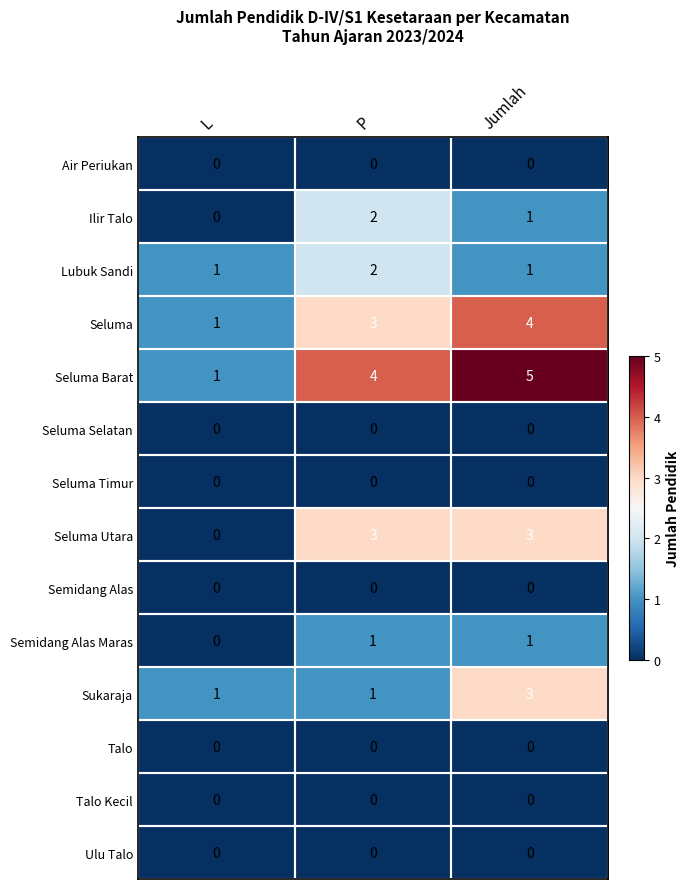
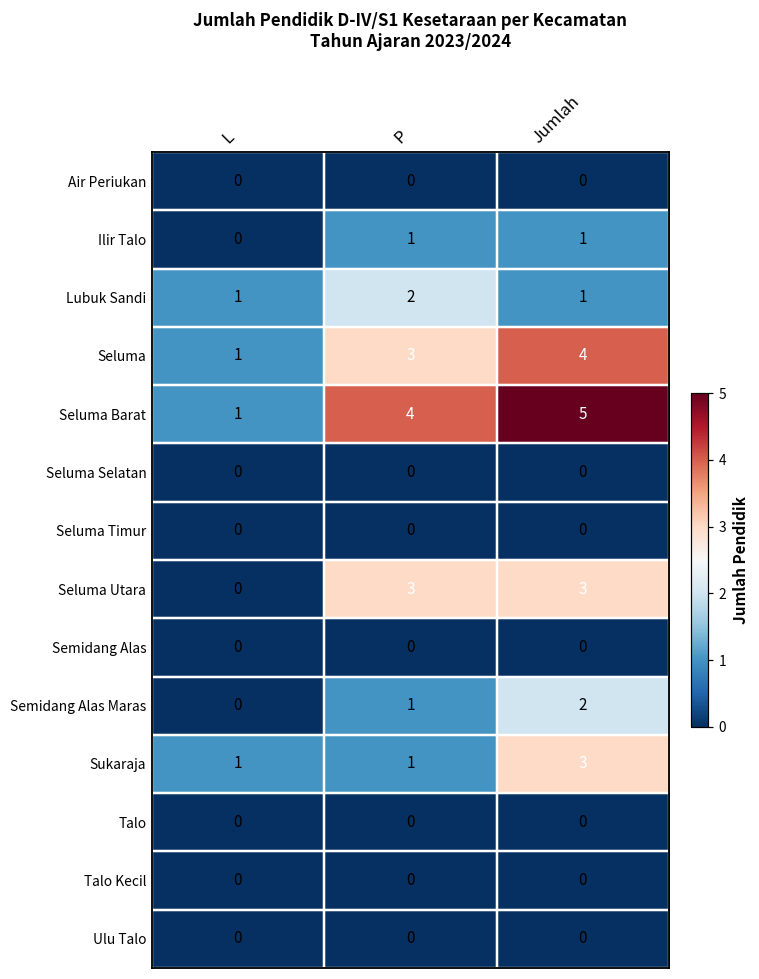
Ilir Talo, P: 2 -> 1
Semidang Alas Maras, Jumlah: 1 -> 2
